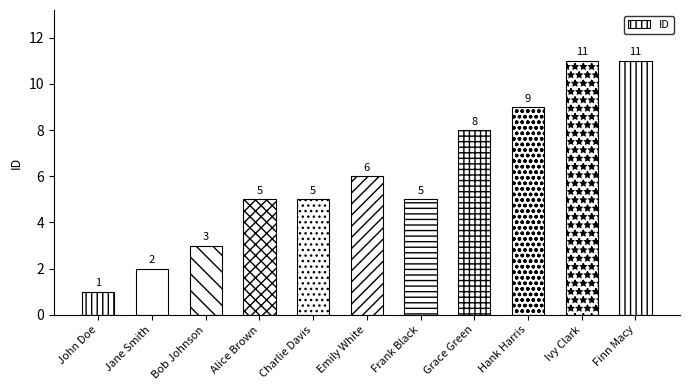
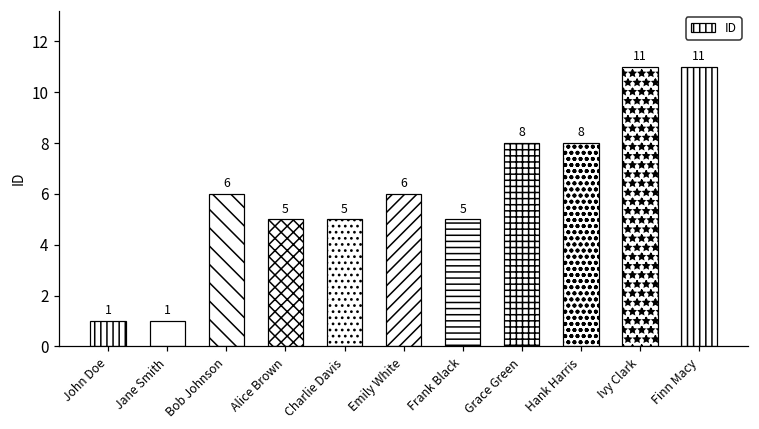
Jane Smith: 2 -> 1
Bob Johnson: 3 -> 6
Hank Harris: 9 -> 8
